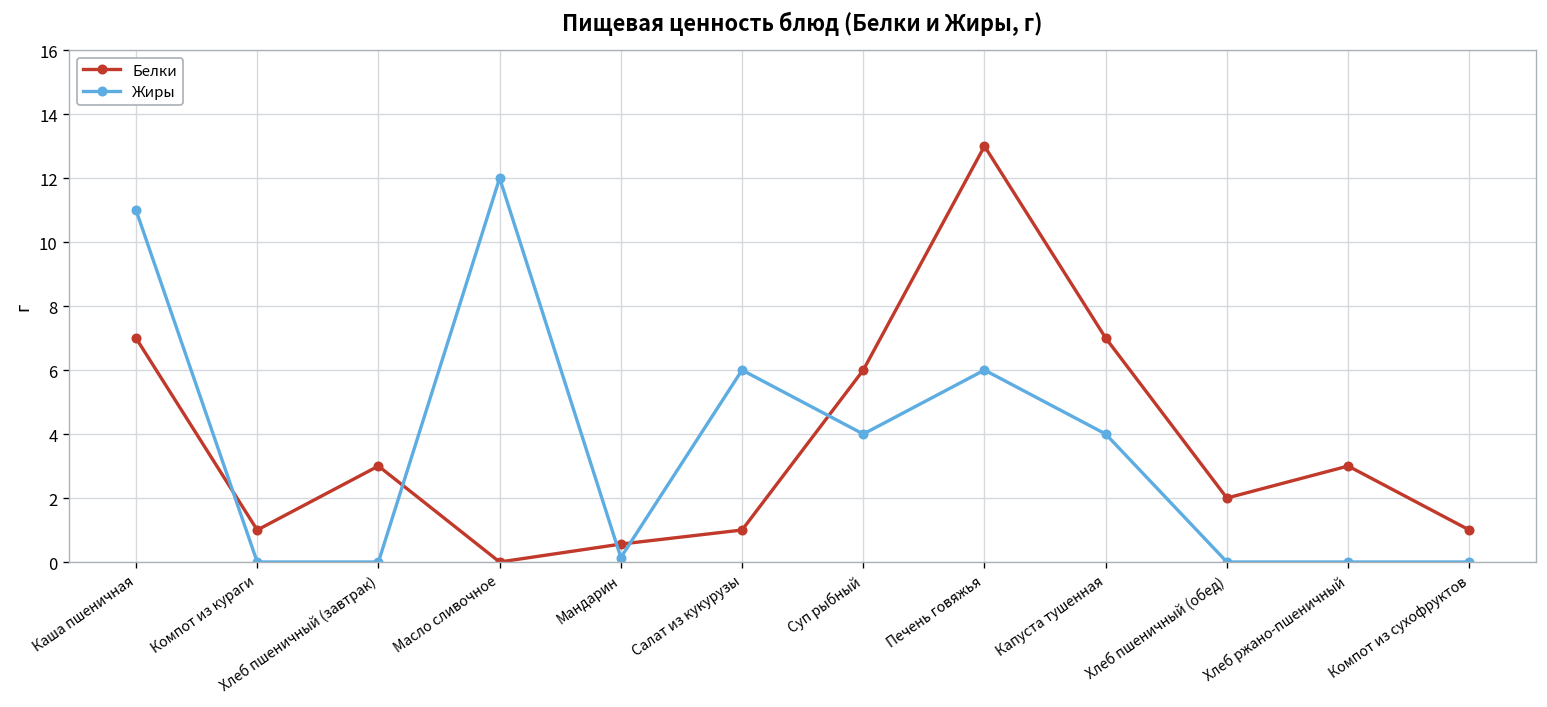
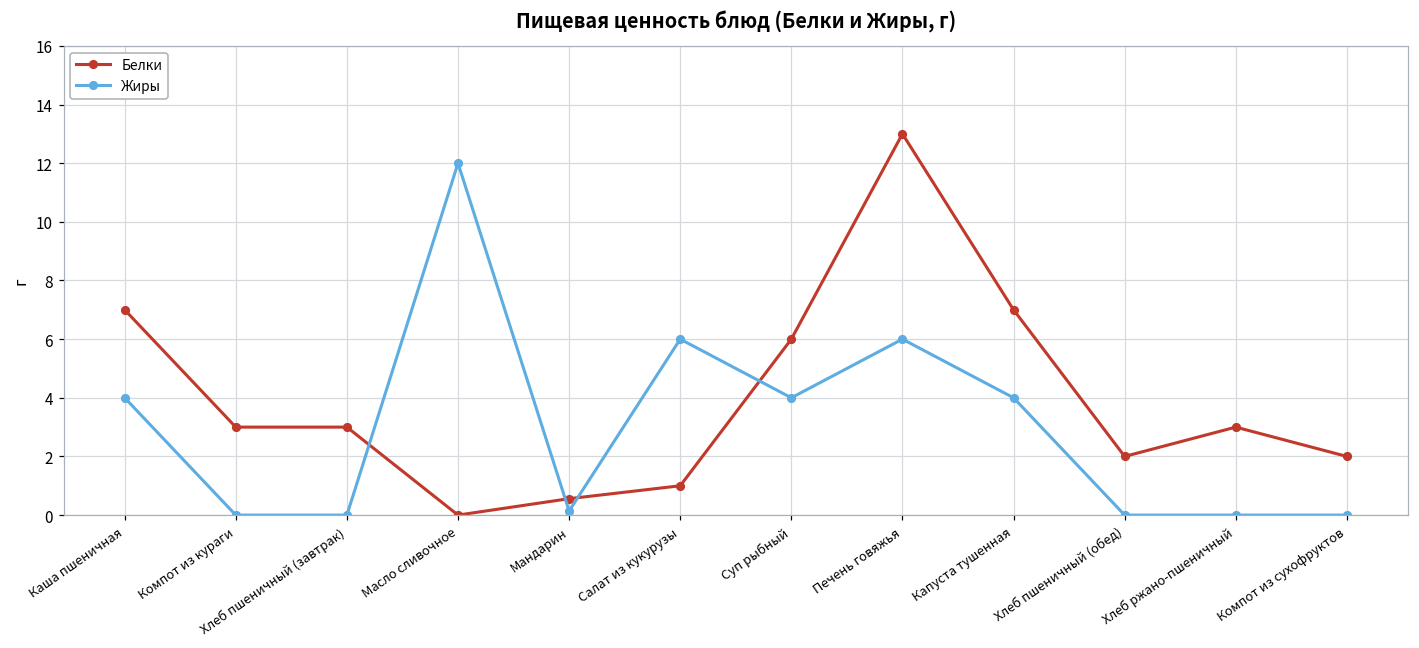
Жиры, Каша пшеничная: 11 -> 4
Белки, Компот из кураги: 1 -> 3
Белки, Компот из сухофруктов: 1 -> 2
